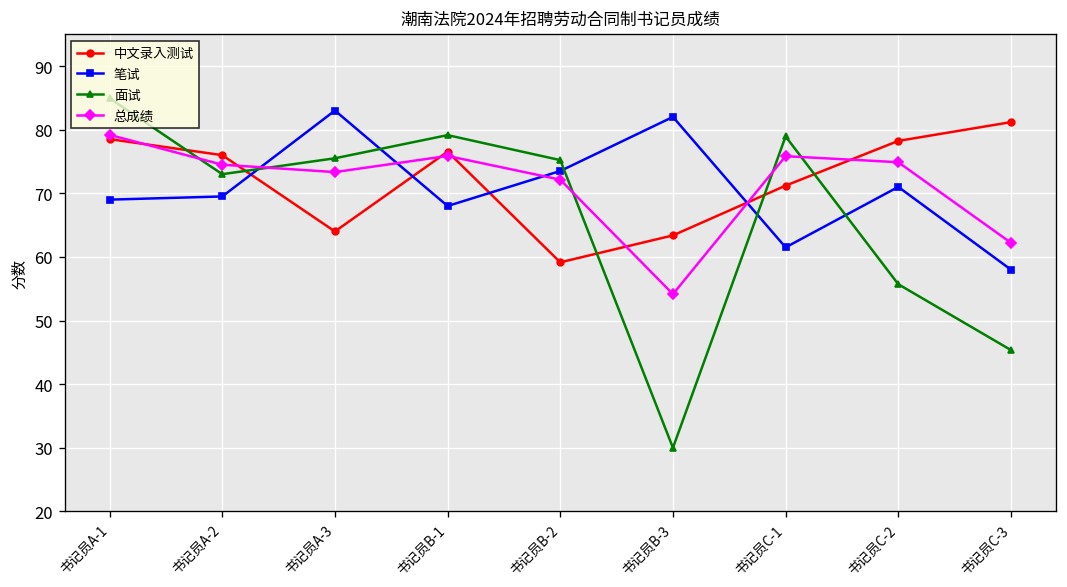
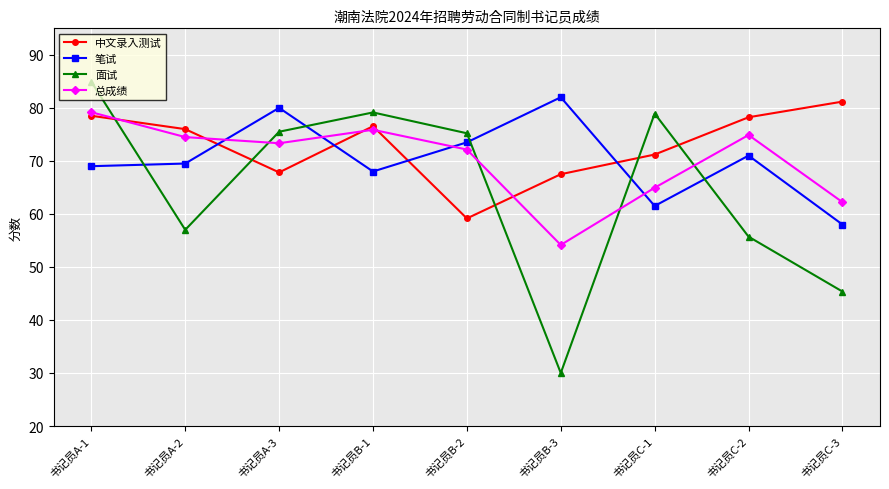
面试, 书记员A-2: 73 -> 57
中文录入测试, 书记员A-3: 64 -> 68
笔试, 书记员A-3: 83 -> 80
中文录入测试, 书记员B-3: 63 -> 67
总成绩, 书记员C-1: 76 -> 65
